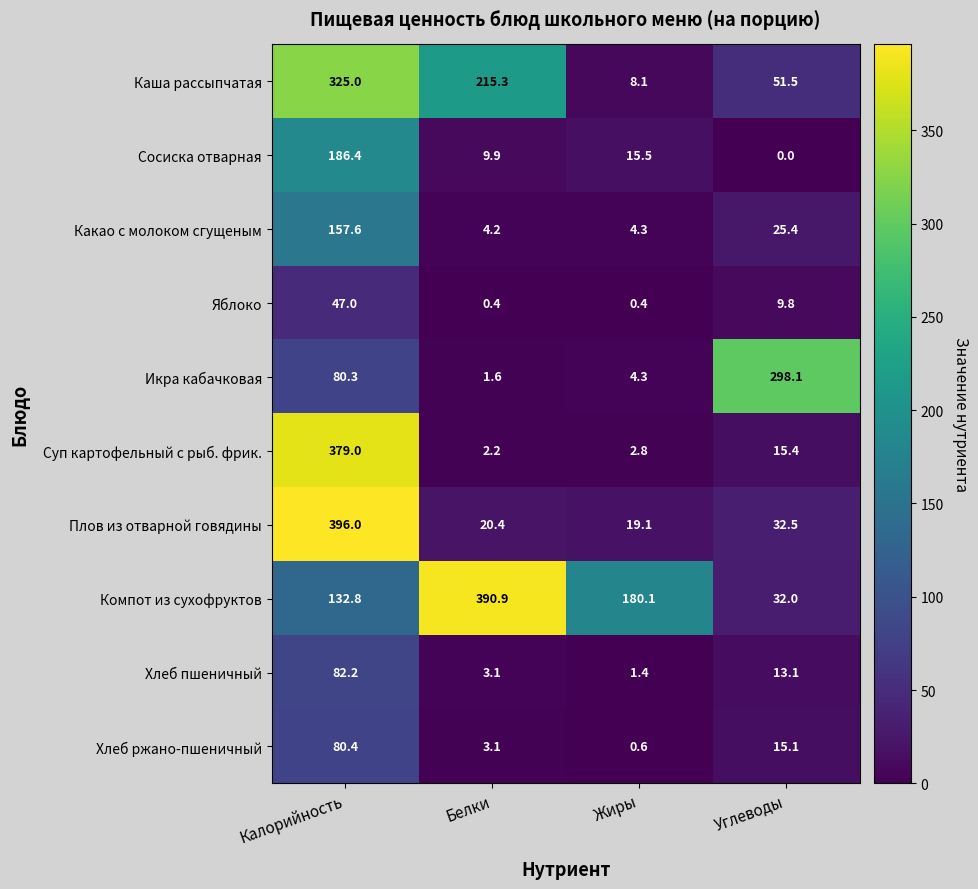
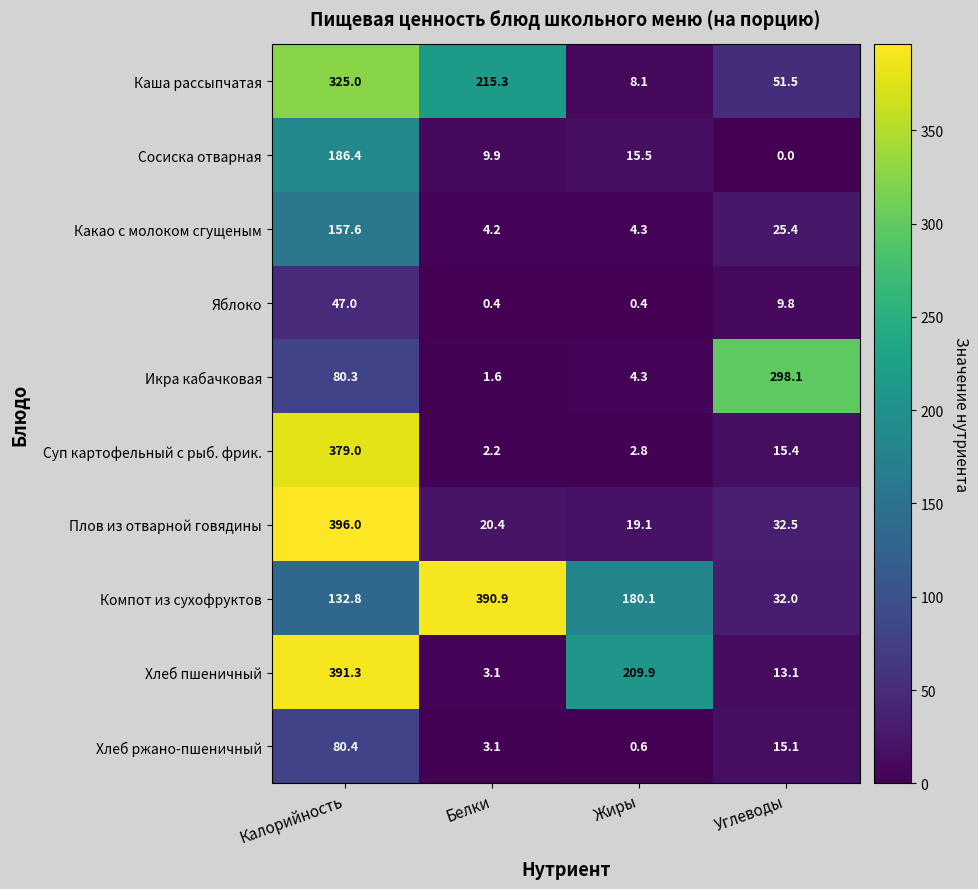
Хлеб пшеничный, Калорийность: 82.2 -> 391.3
Хлеб пшеничный, Жиры: 1.4 -> 209.9
